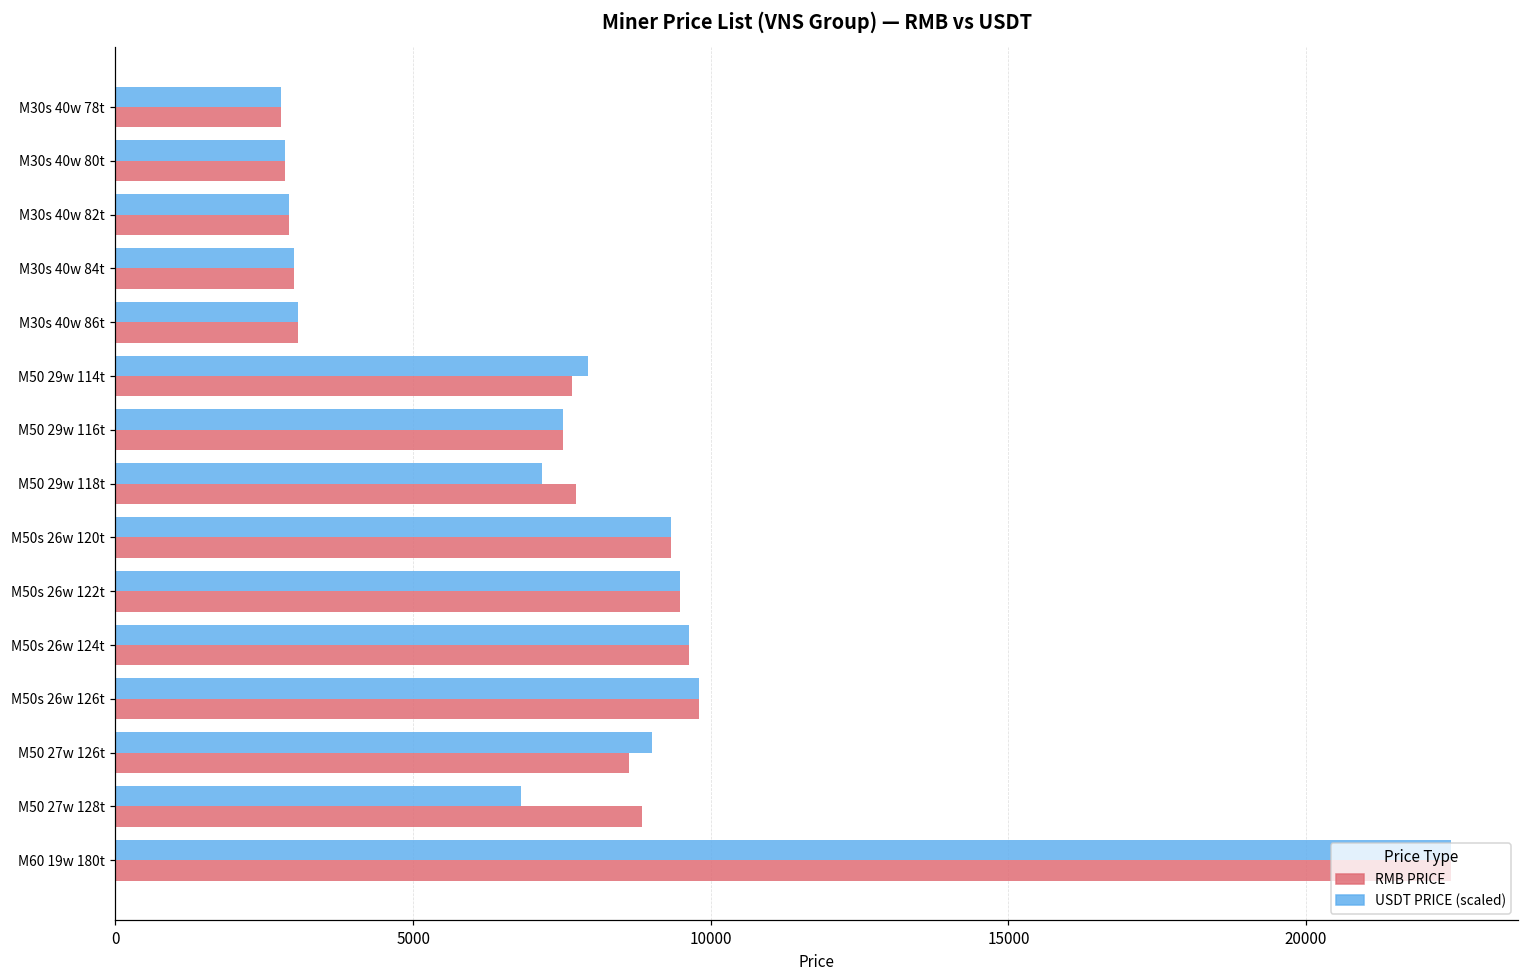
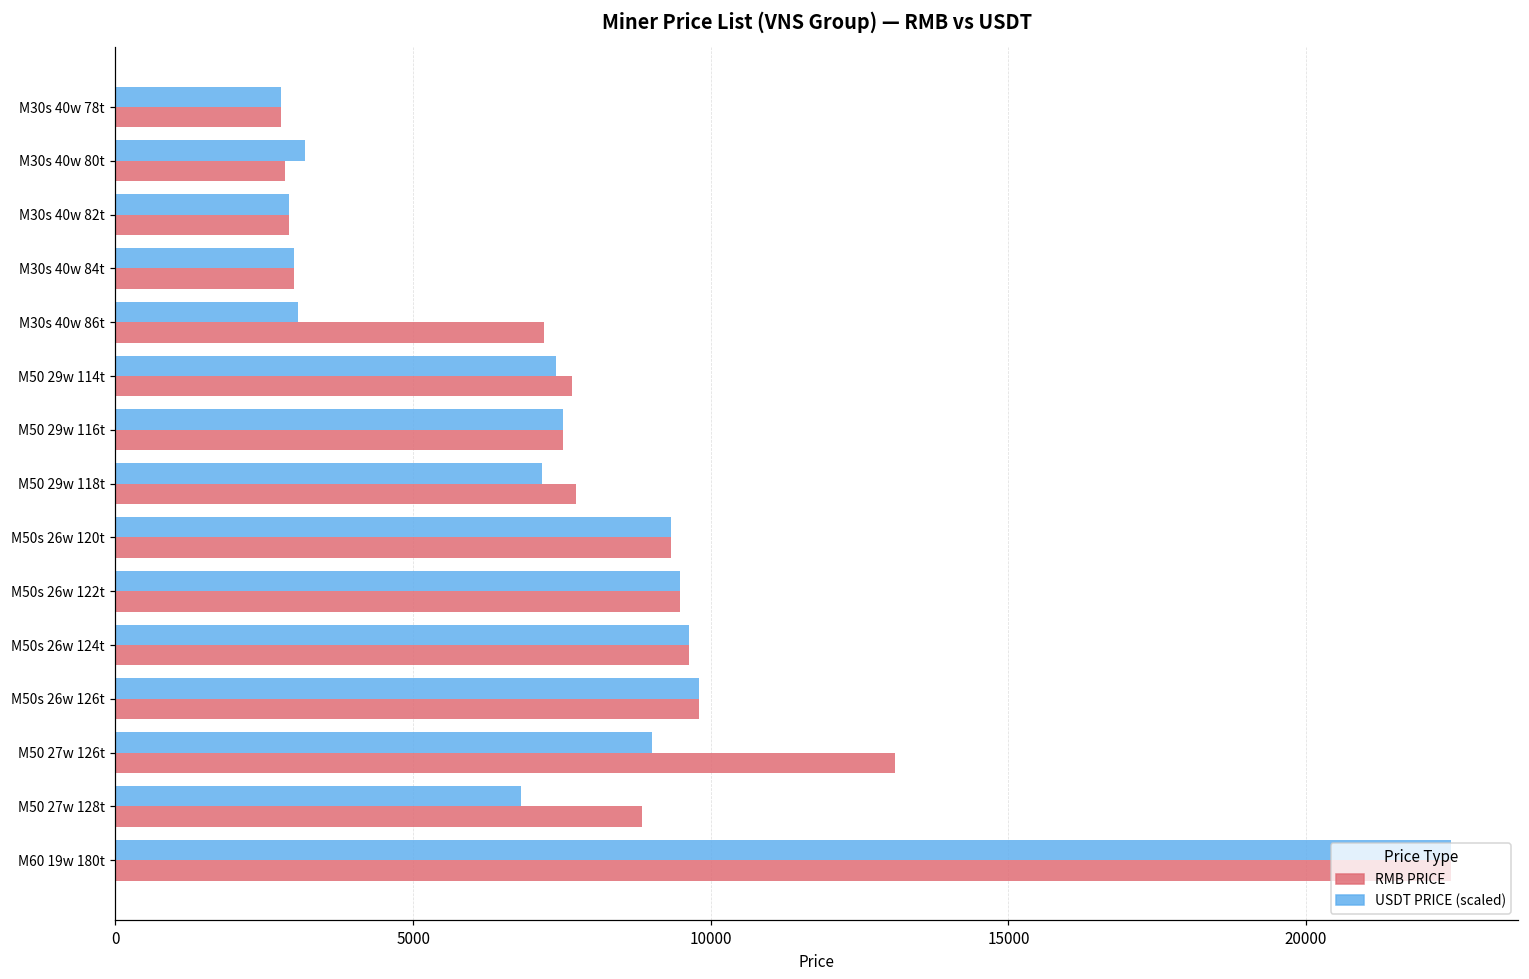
USDT PRICE (scaled), M30s 40w 80t: 2900 -> 3200
RMB PRICE, M30s 40w 86t: 3100 -> 7200
USDT PRICE (scaled), M50 29w 114t: 7900 -> 7400
RMB PRICE, M50 27w 126t: 8600 -> 13100
